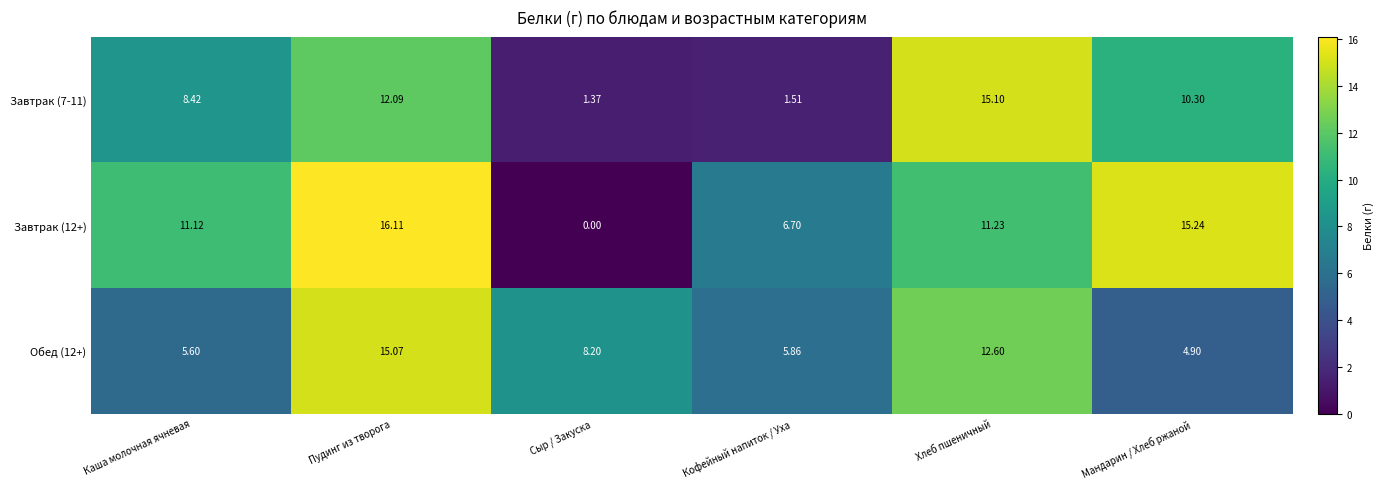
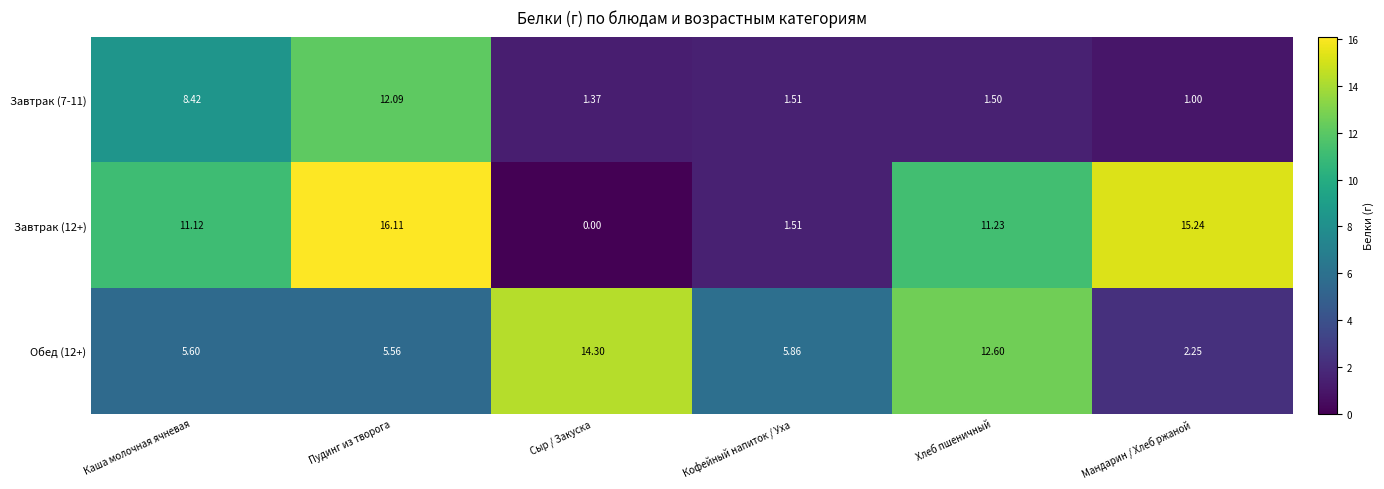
Завтрак (7-11), Хлеб пшеничный: 15.10 -> 1.50
Завтрак (7-11), Мандарин / Хлеб ржаной: 10.30 -> 1.00
Завтрак (12+), Кофейный напиток / Уха: 6.70 -> 1.51
Обед (12+), Пудинг из творога: 15.07 -> 5.56
Обед (12+), Сыр / Закуска: 8.20 -> 14.30
Обед (12+), Мандарин / Хлеб ржаной: 4.90 -> 2.25
